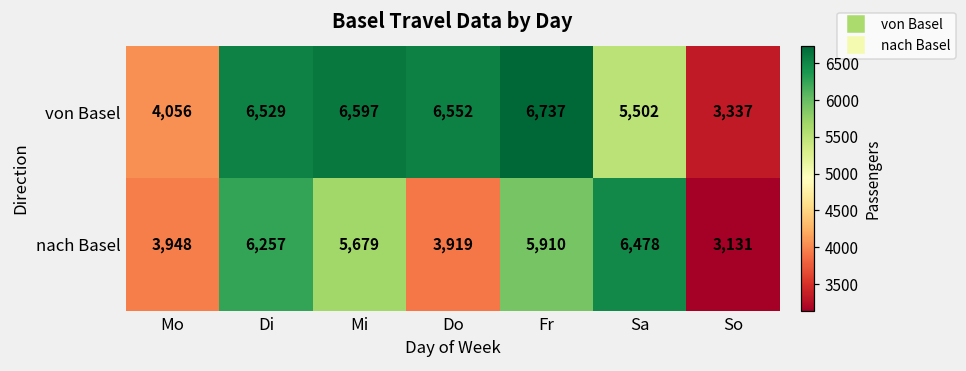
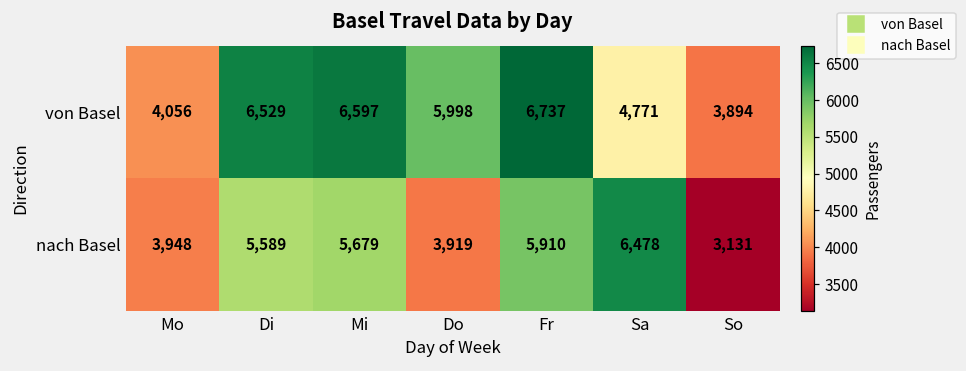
von Basel, Do: 6,552 -> 5,998
von Basel, Sa: 5,502 -> 4,771
von Basel, So: 3,337 -> 3,894
nach Basel, Di: 6,257 -> 5,589
